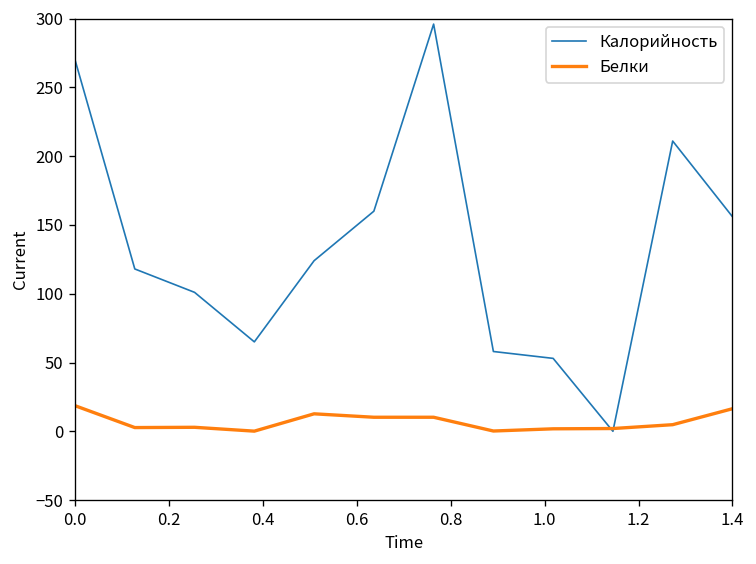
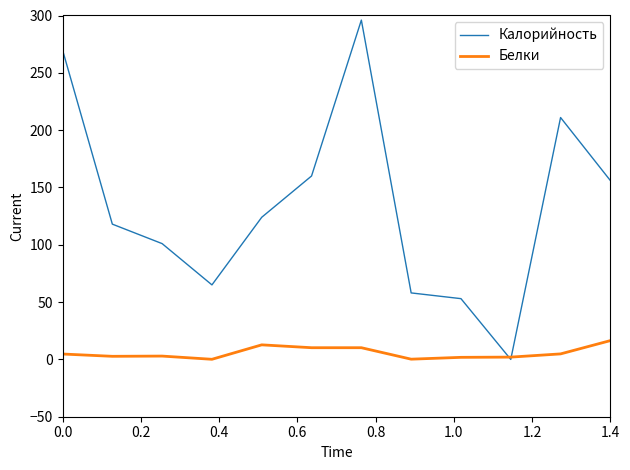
Белки, 0.0: 19 -> 5
